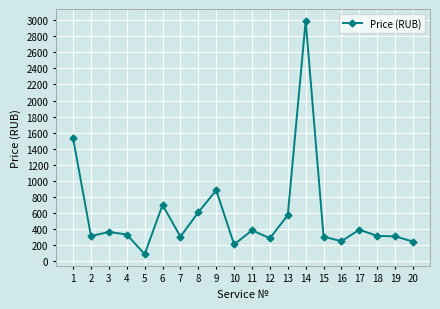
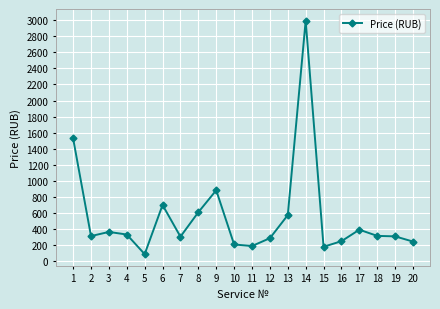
11: 400 -> 200
15: 300 -> 200
